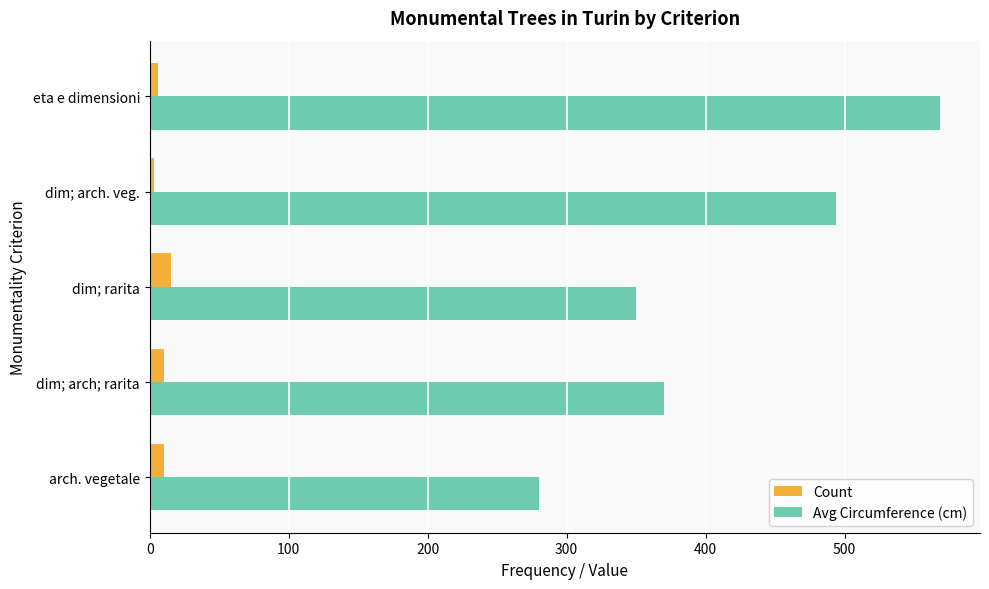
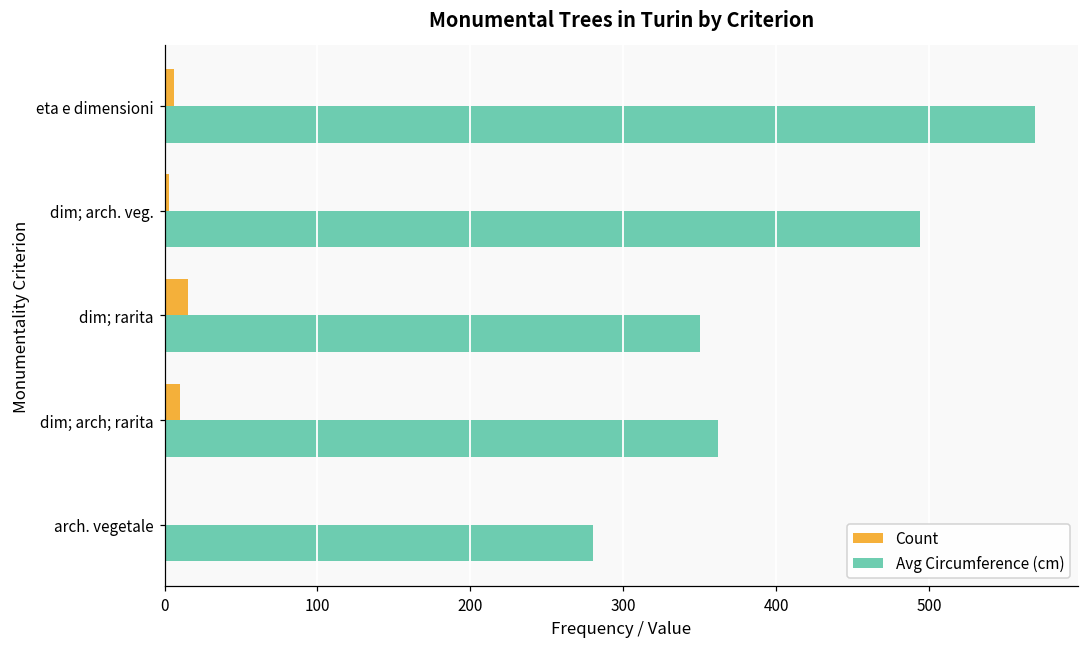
Avg Circumference (cm), dim; arch; rarita: 370 -> 362
Count, arch. vegetale: 10 -> 1
